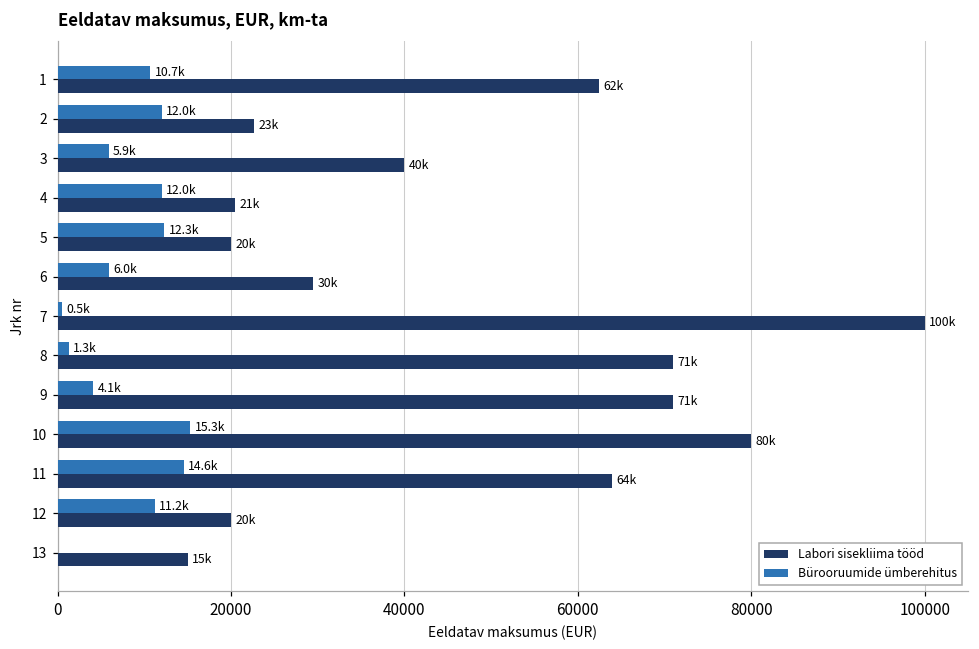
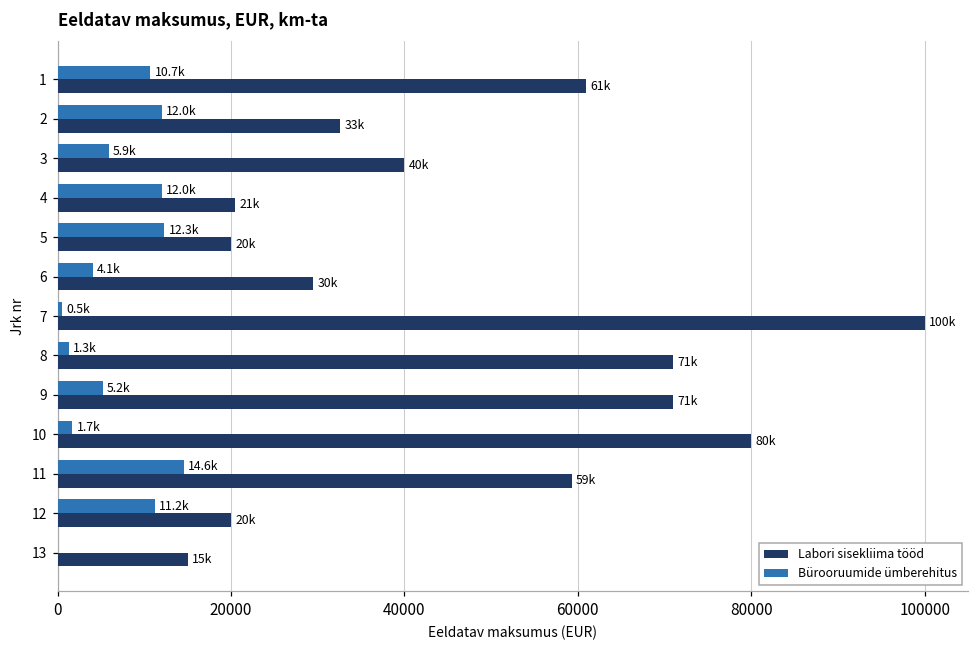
Labori sisekliima tööd, 1: 62k -> 61k
Labori sisekliima tööd, 2: 23k -> 33k
Bürooruumide ümberehitus, 6: 6.0k -> 4.1k
Bürooruumide ümberehitus, 9: 4.1k -> 5.2k
Bürooruumide ümberehitus, 10: 15.3k -> 1.7k
Labori sisekliima tööd, 11: 64k -> 59k
